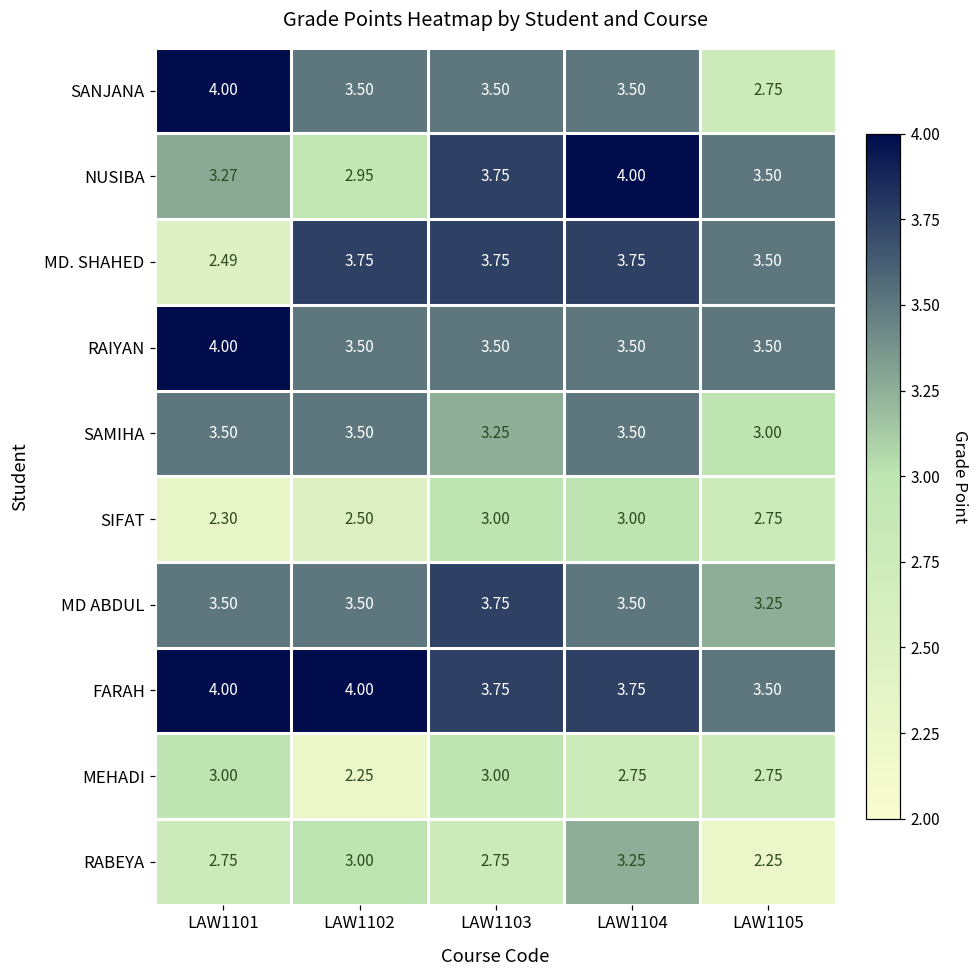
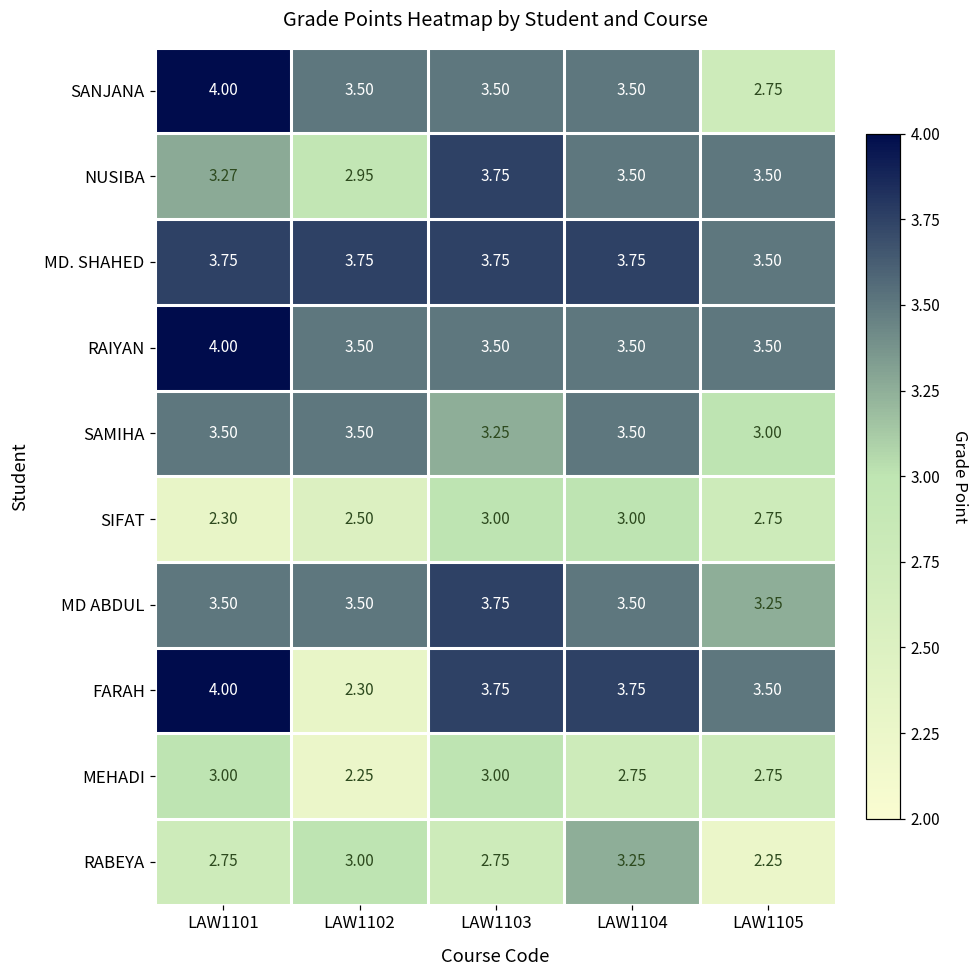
NUSIBA, LAW1104: 4.00 -> 3.50
MD. SHAHED, LAW1101: 2.49 -> 3.75
FARAH, LAW1102: 4.00 -> 2.30
